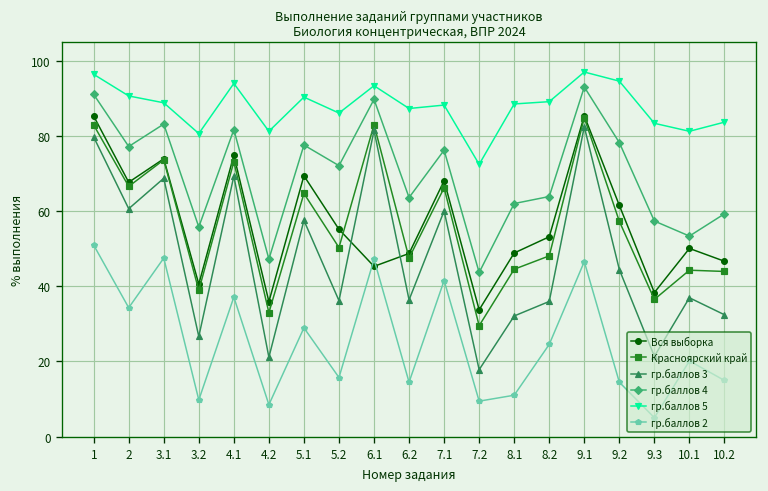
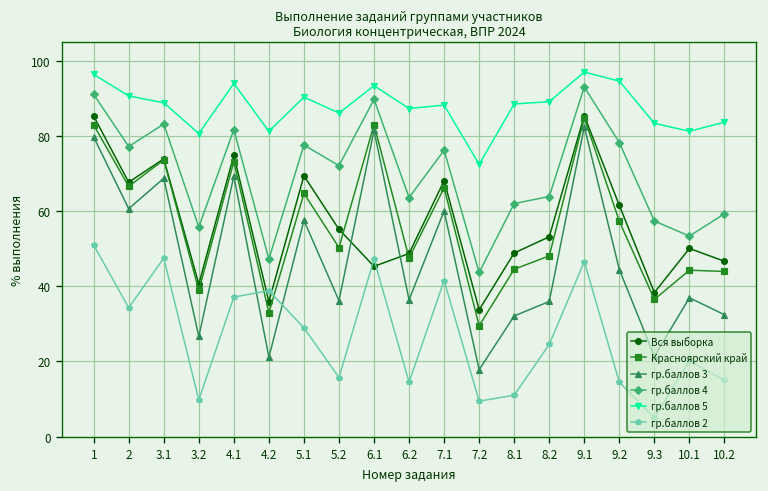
гр.баллов 2, 4.2: 8 -> 39
